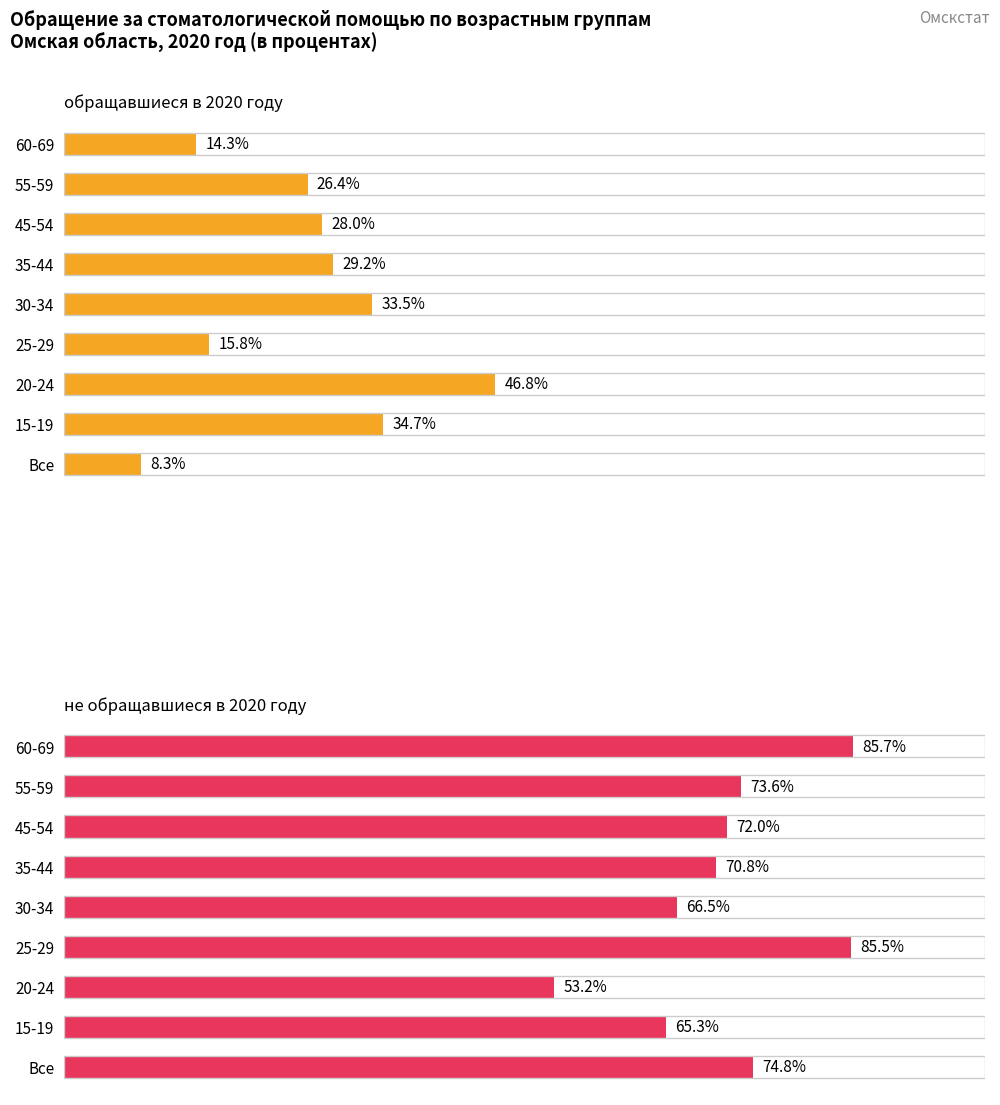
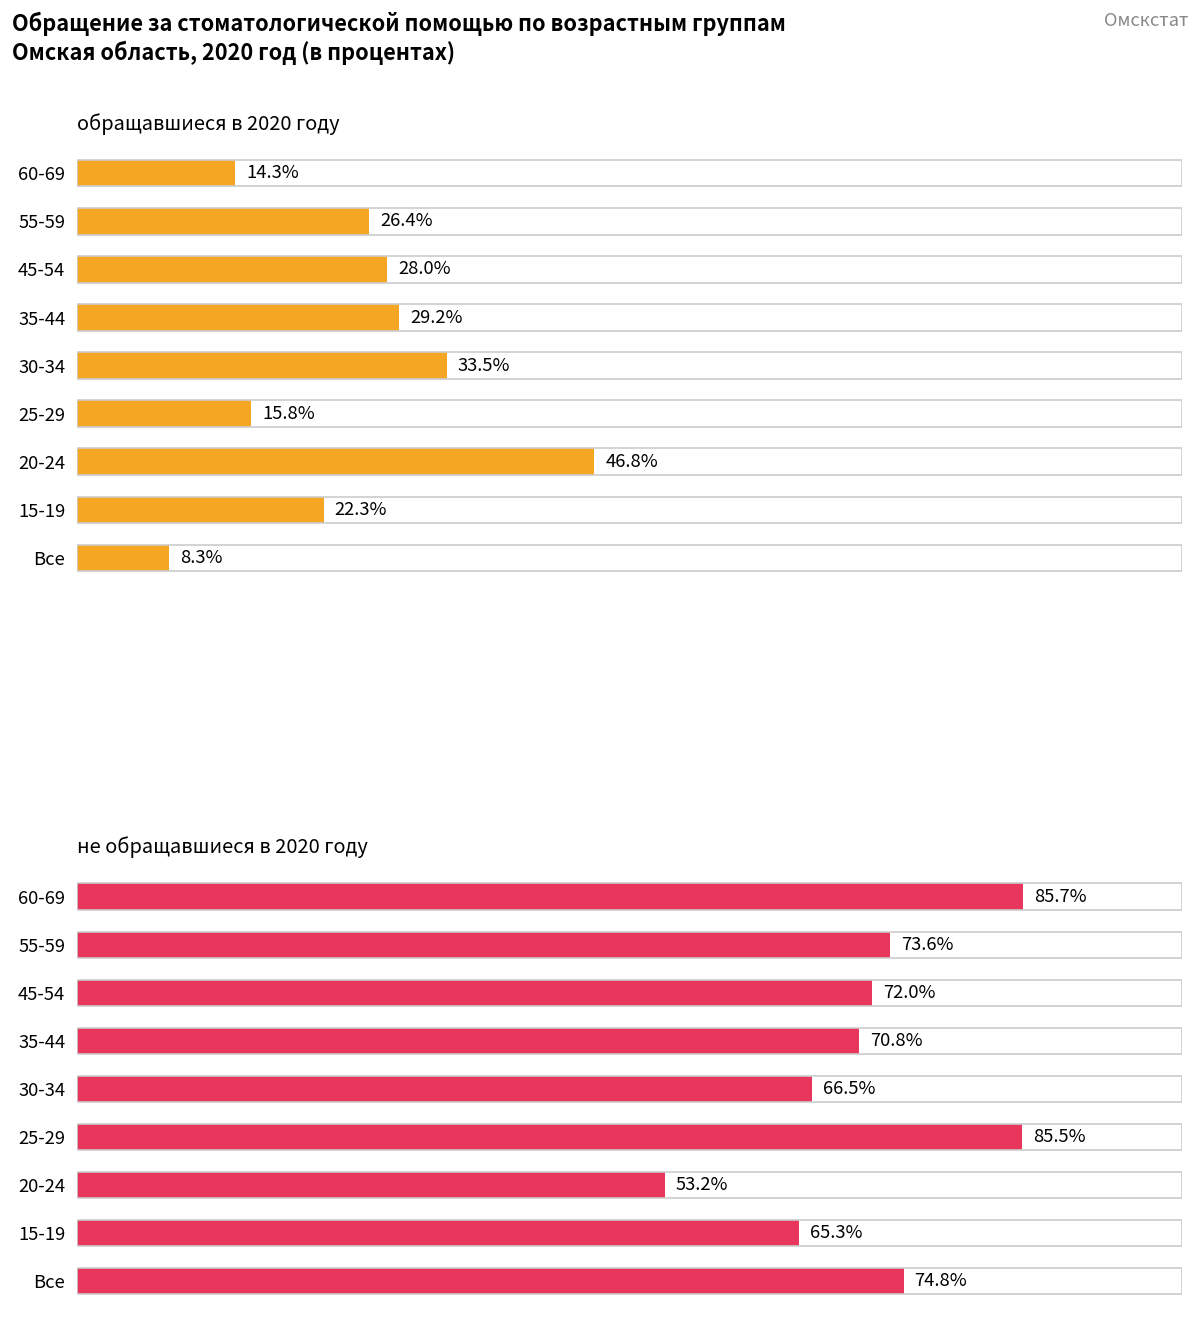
обращавшиеся в 2020 году, 15-19: 34.7% -> 22.3%
